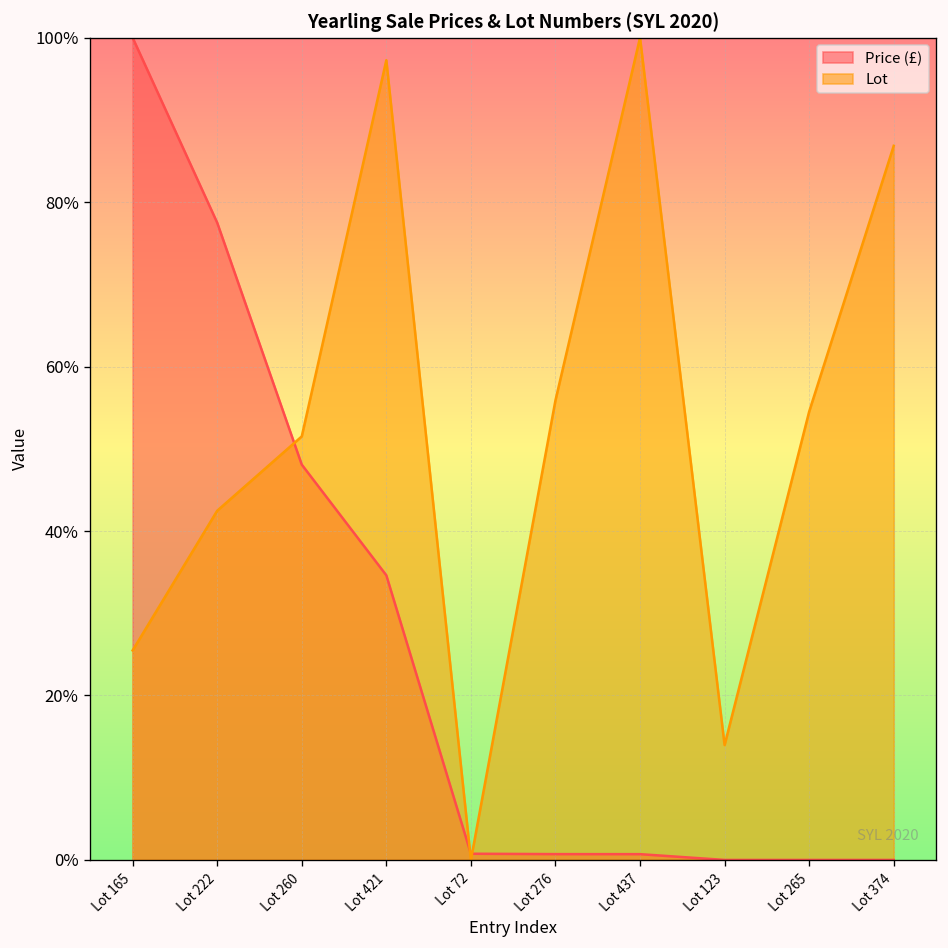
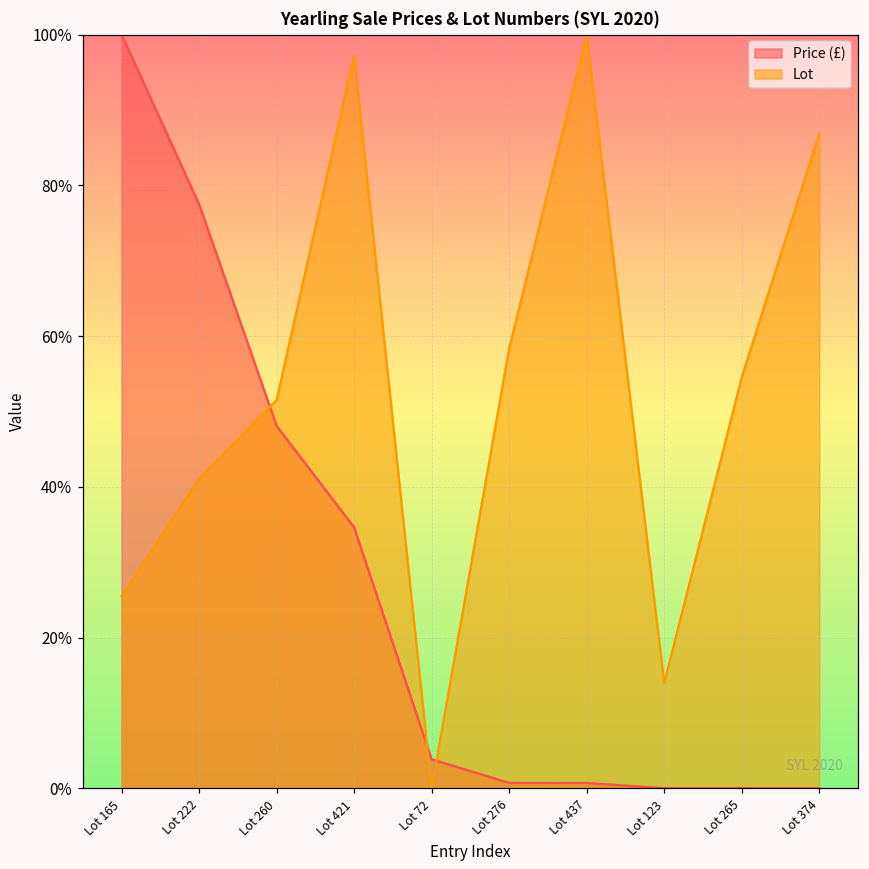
Lot, Lot 222: 42% -> 41%
Price (£), Lot 72: 1% -> 4%
Lot, Lot 276: 56% -> 58%
